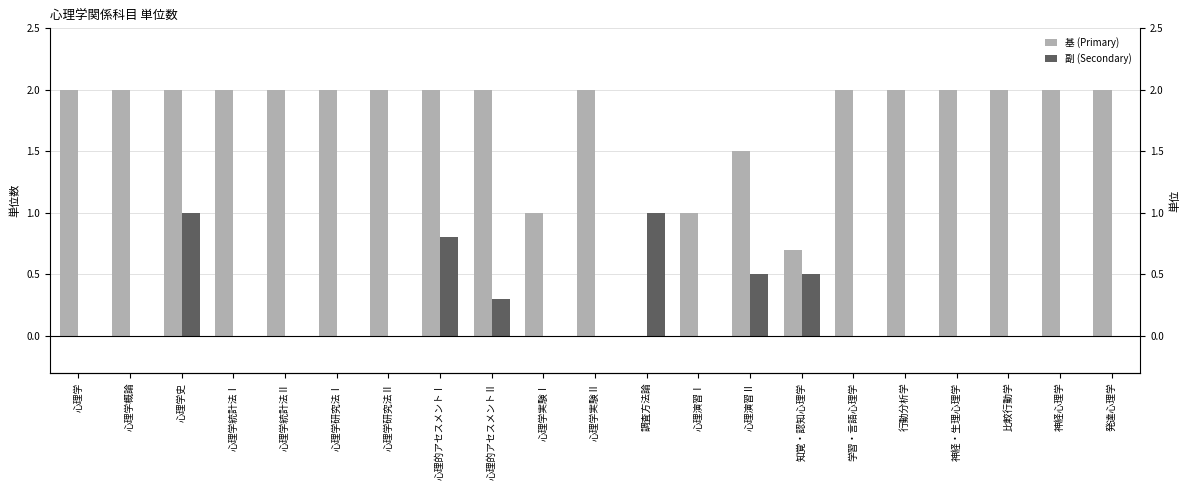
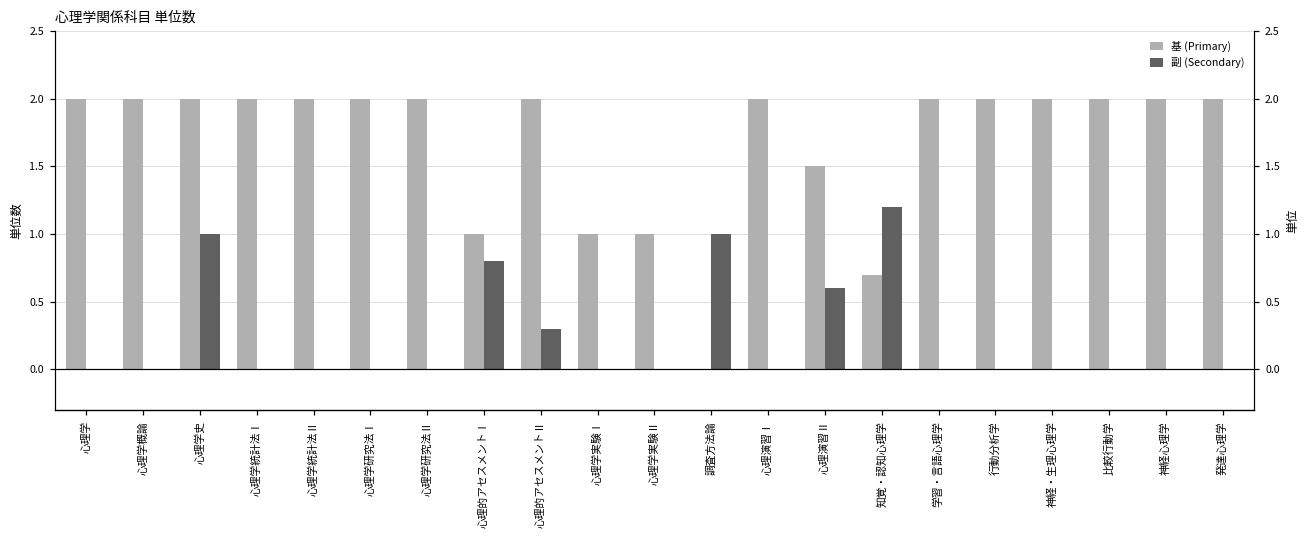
基 (Primary), 心理的アセスメントⅠ: 2 -> 1
基 (Primary), 心理学実験Ⅱ: 2 -> 1
基 (Primary), 心理演習Ⅰ: 1 -> 2
副 (Secondary), 心理演習Ⅱ: 0.5 -> 0.6
副 (Secondary), 知覚・認知心理学: 0.5 -> 1.2
